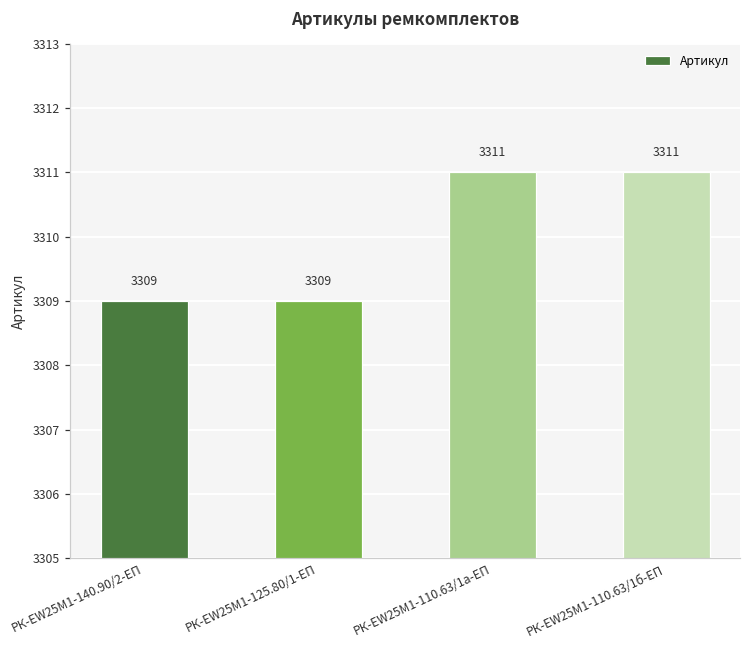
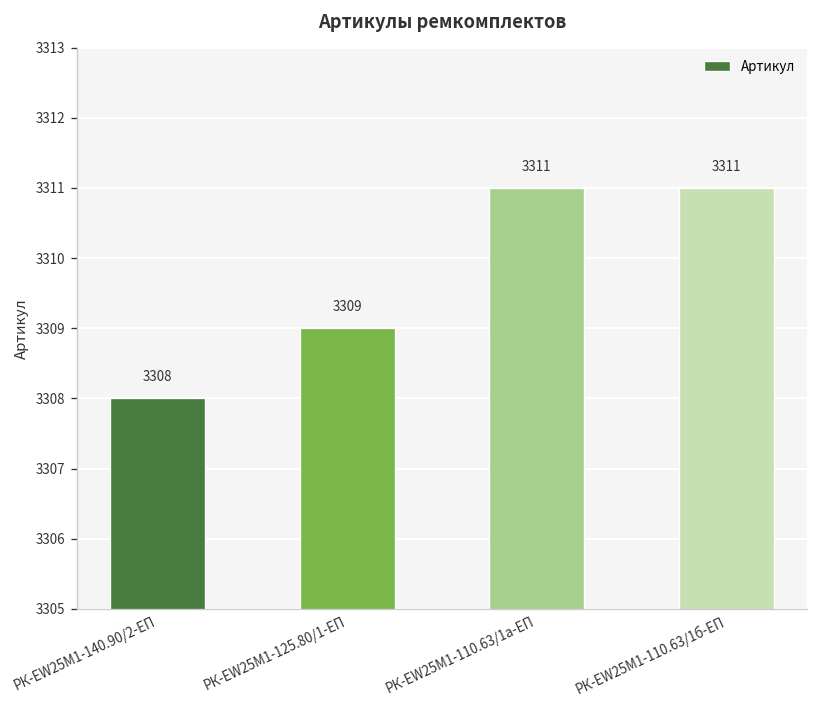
РК-EW25M1-140.90/2-ЕП: 3309 -> 3308
